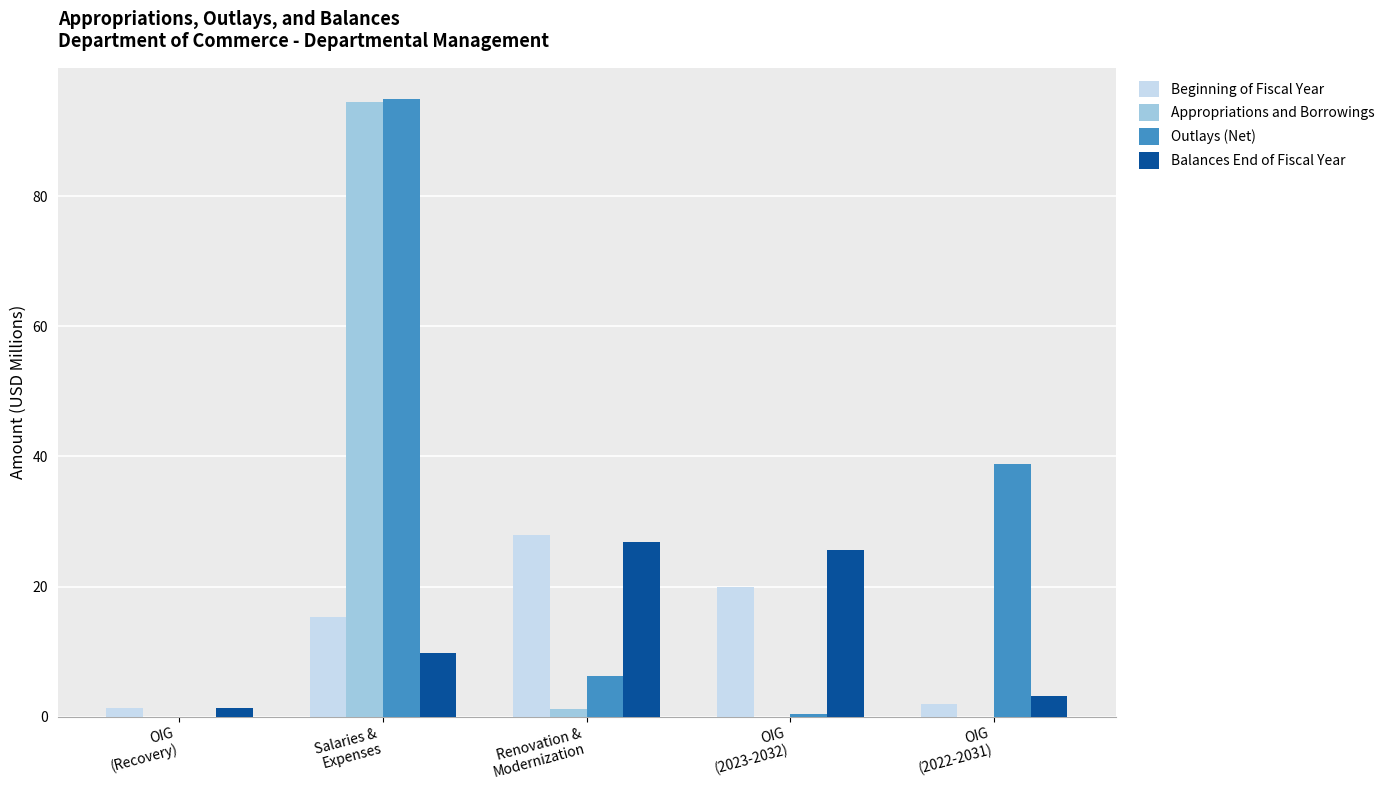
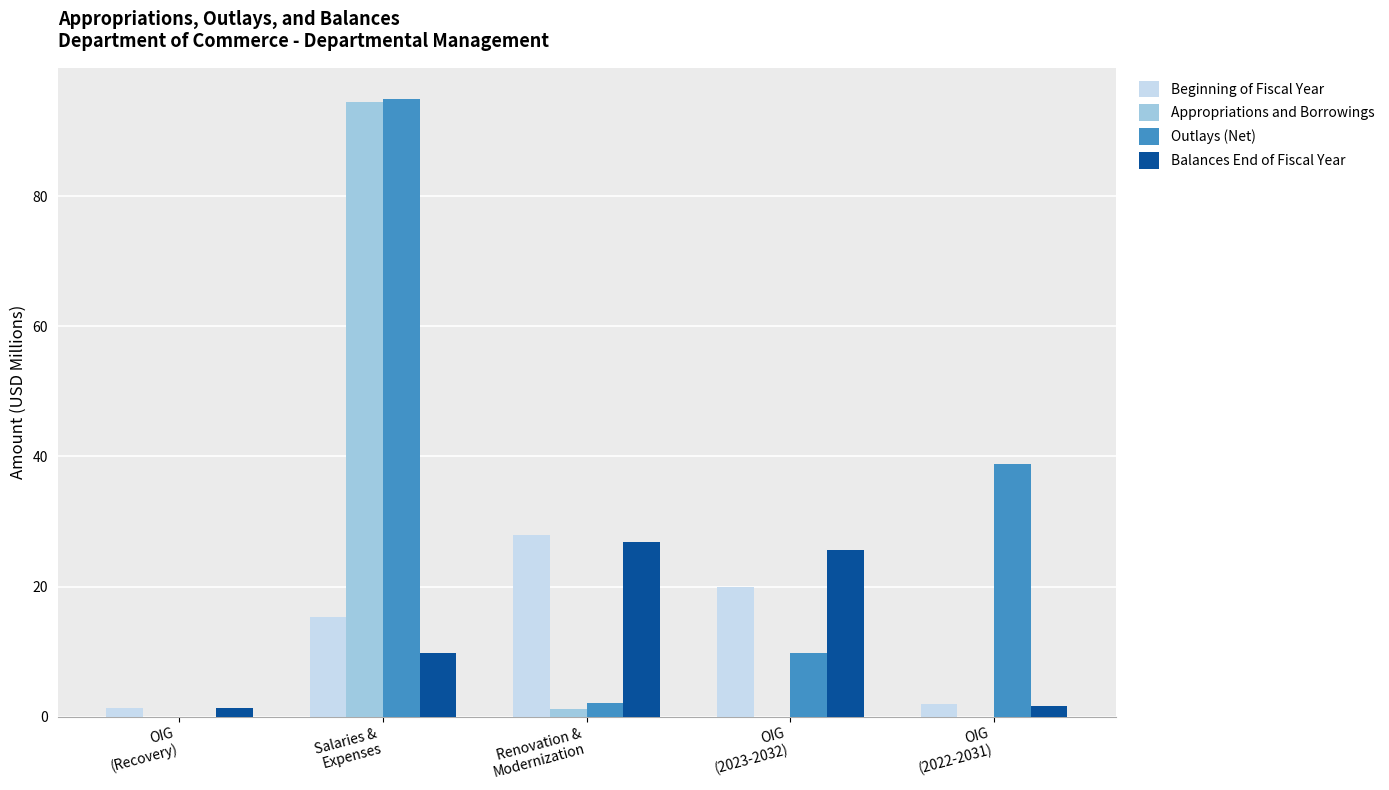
Outlays (Net), Renovation & Modernization: 6 -> 2
Outlays (Net), OIG (2023-2032): 0 -> 10
Balances End of Fiscal Year, OIG (2022-2031): 3 -> 2
